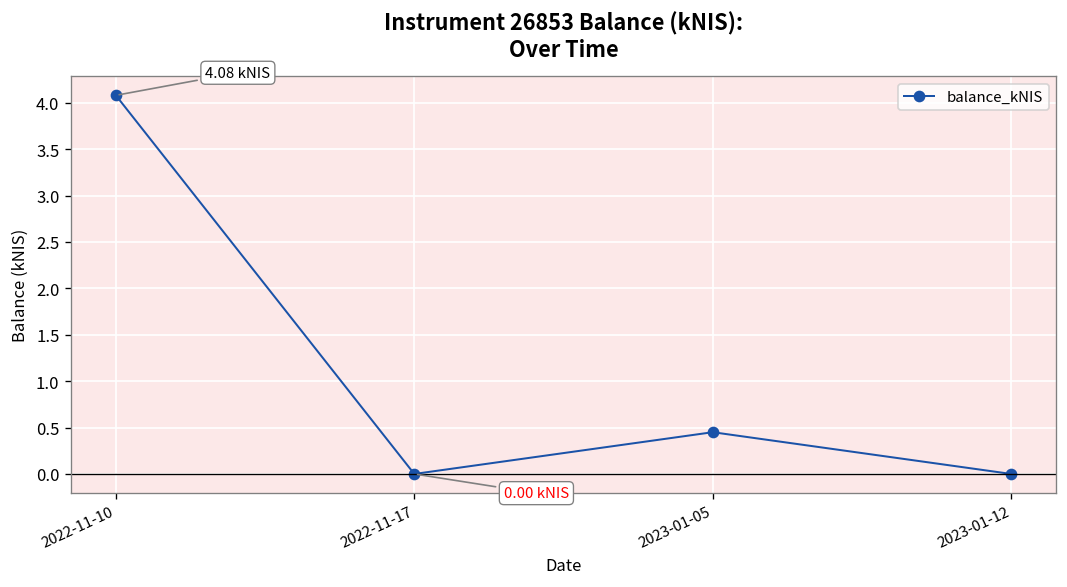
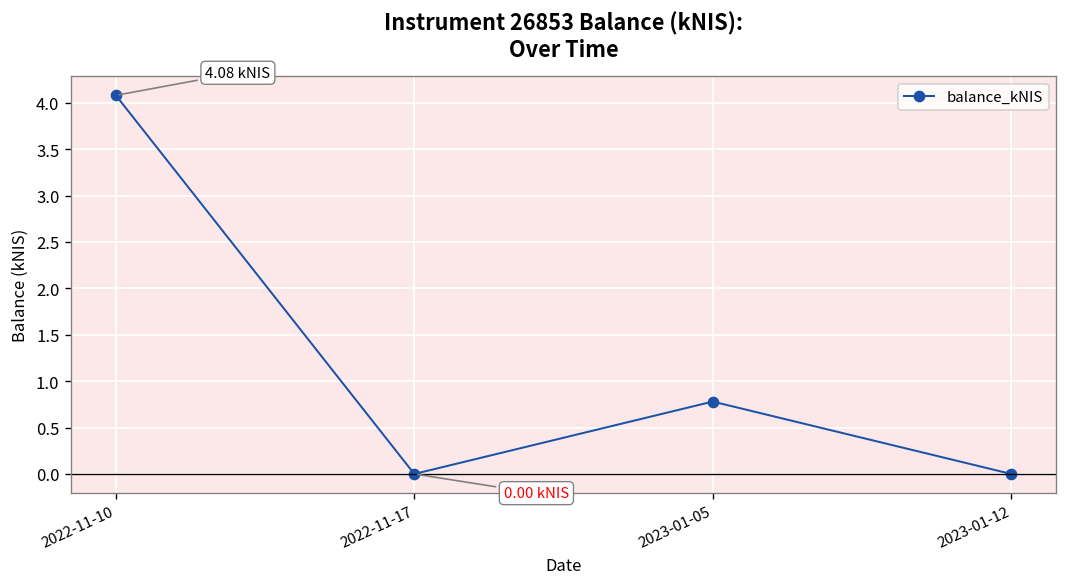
2023-01-05: 0.5 -> 0.8
